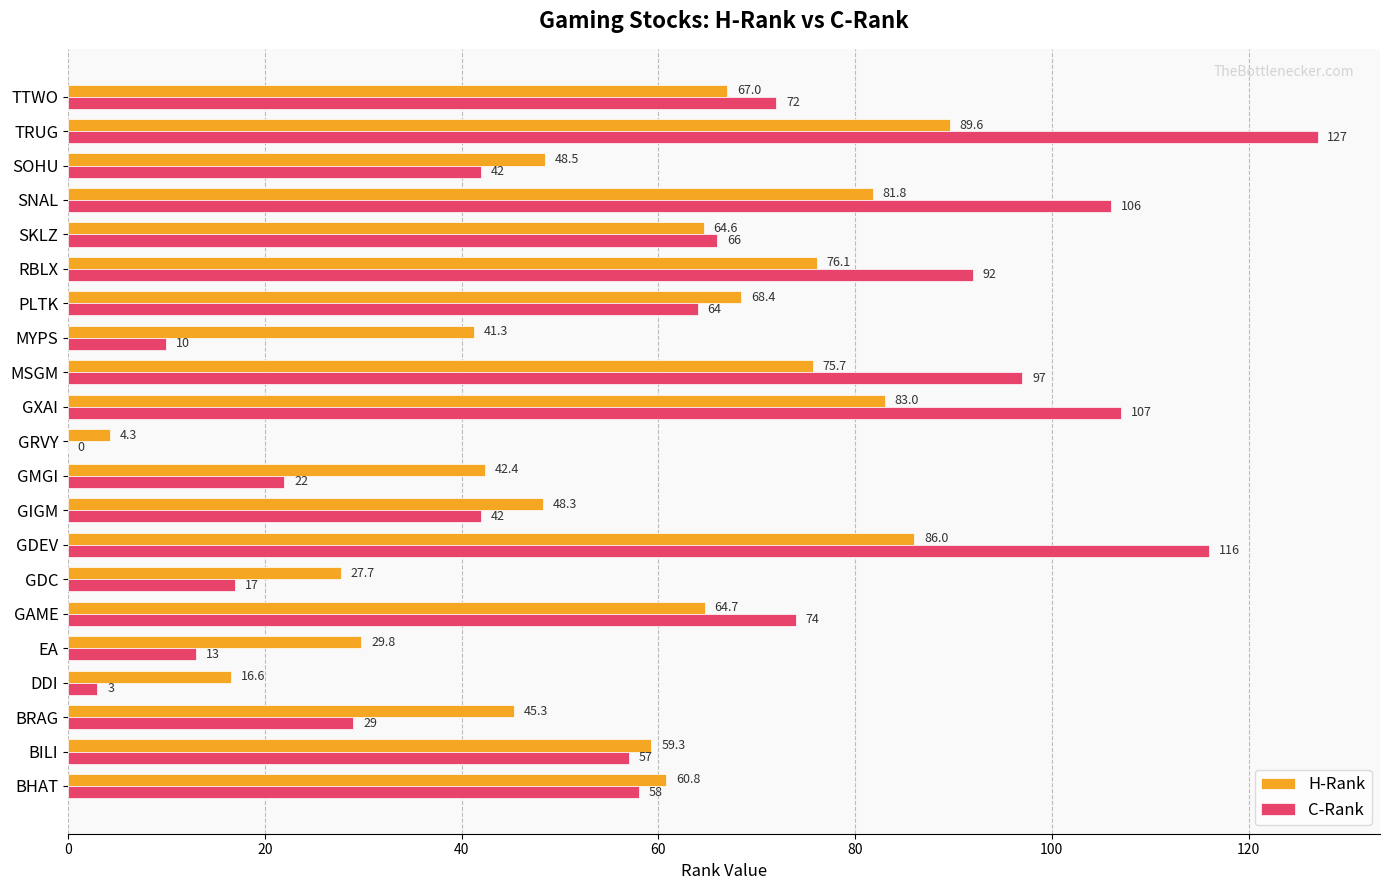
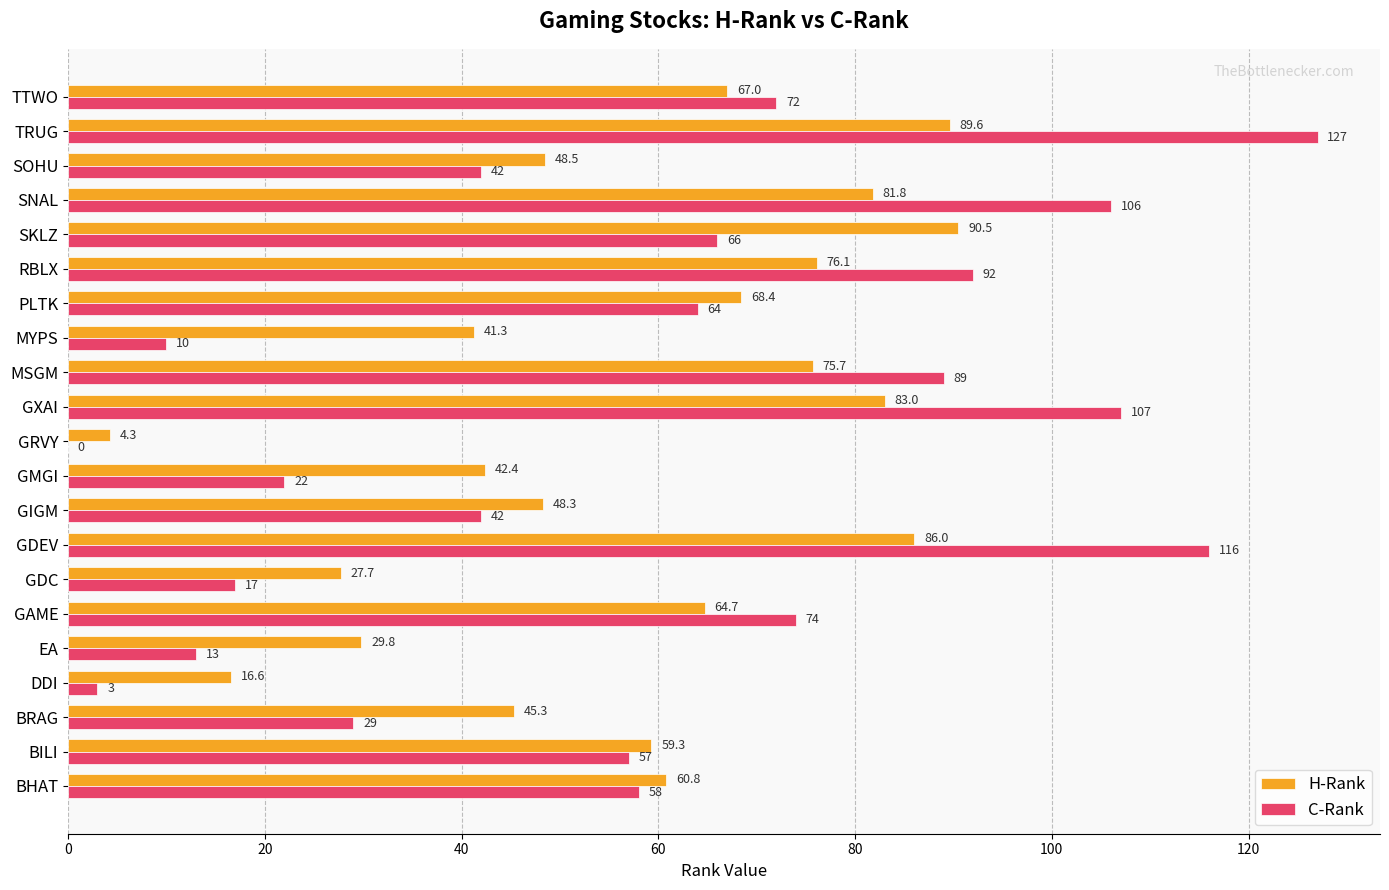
H-Rank, SKLZ: 64.6 -> 90.5
C-Rank, MSGM: 97 -> 89
